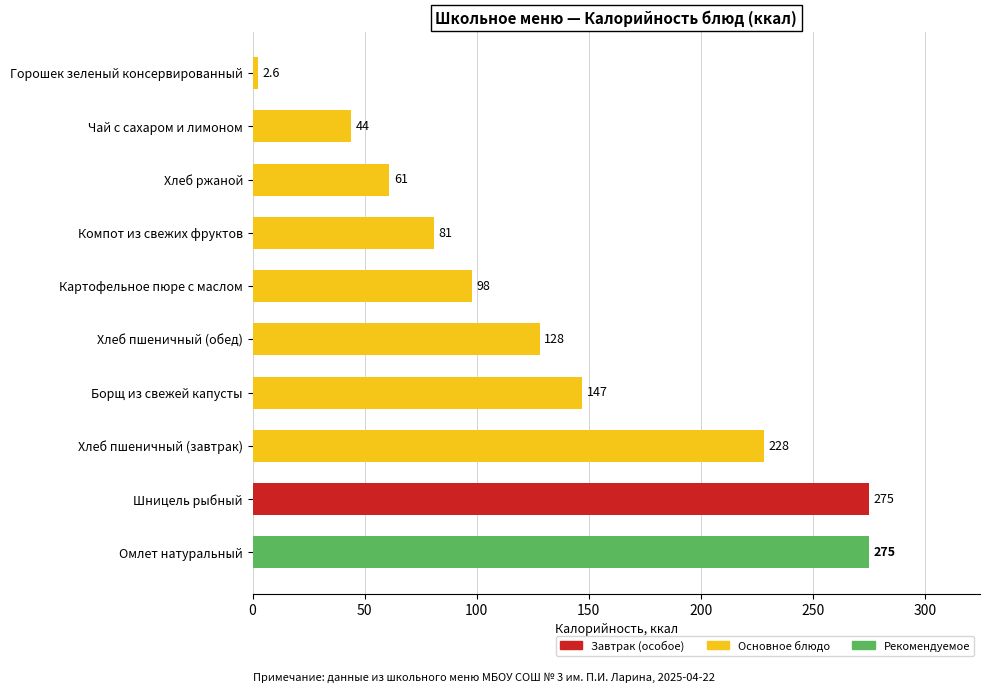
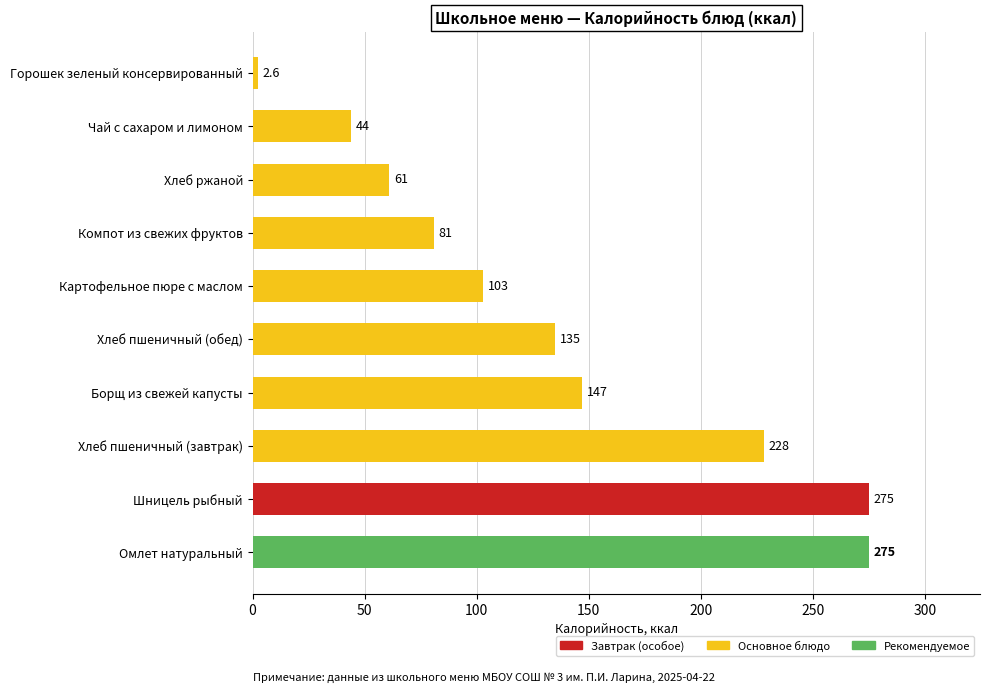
Картофельное пюре с маслом: 98 -> 103
Хлеб пшеничный (обед): 128 -> 135
